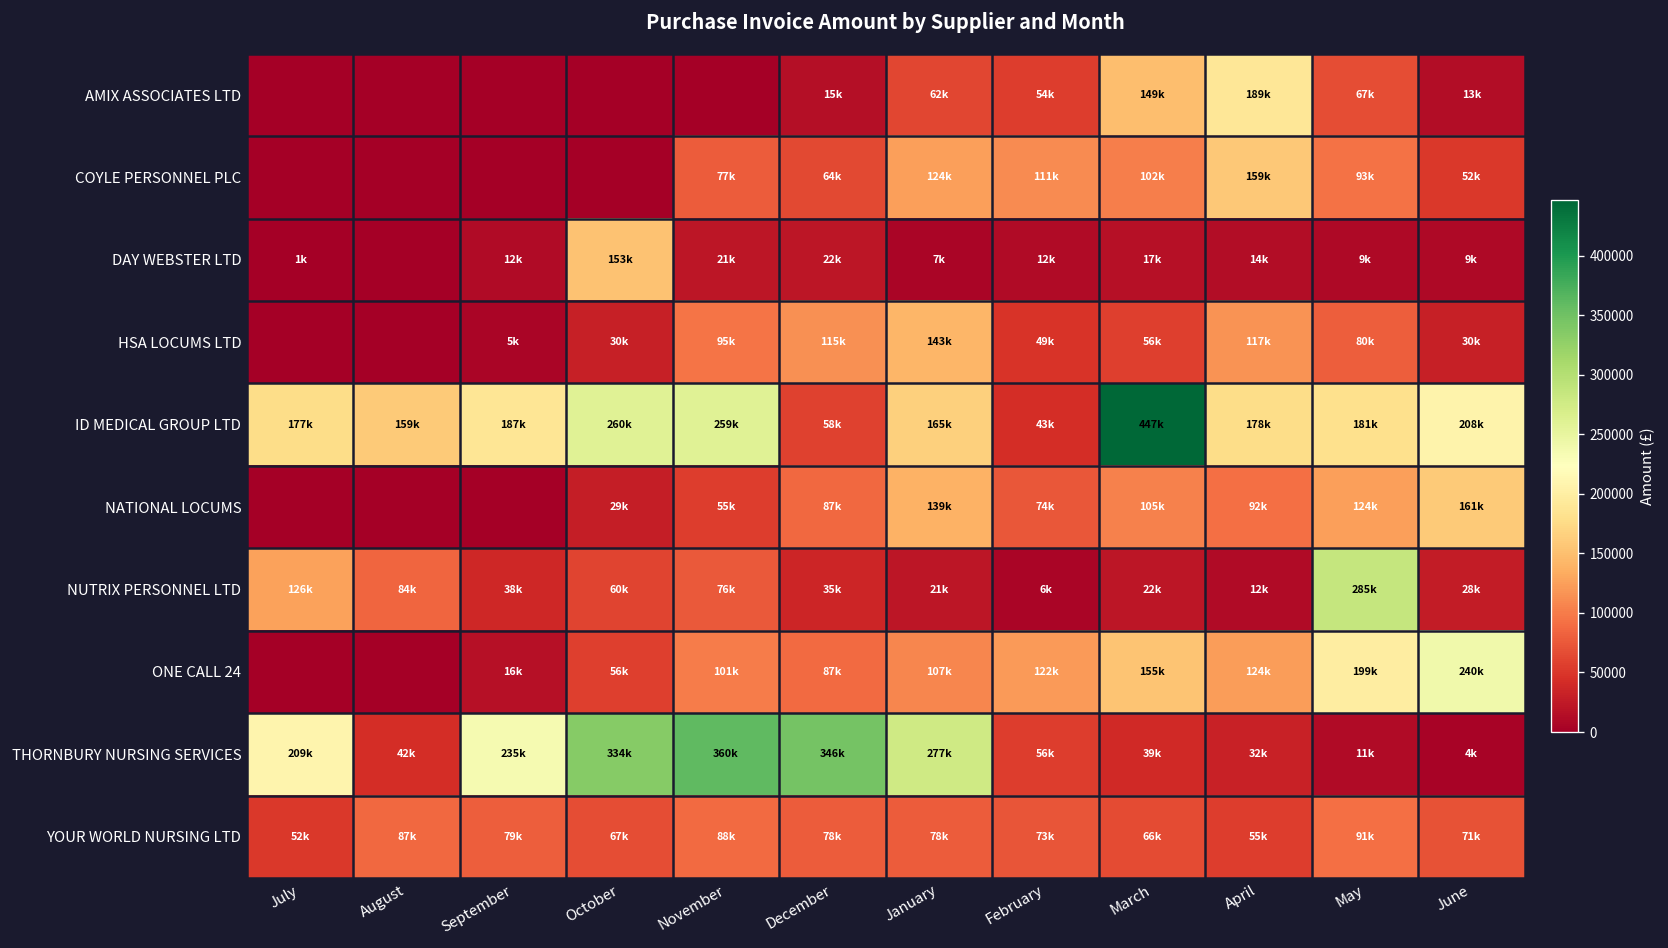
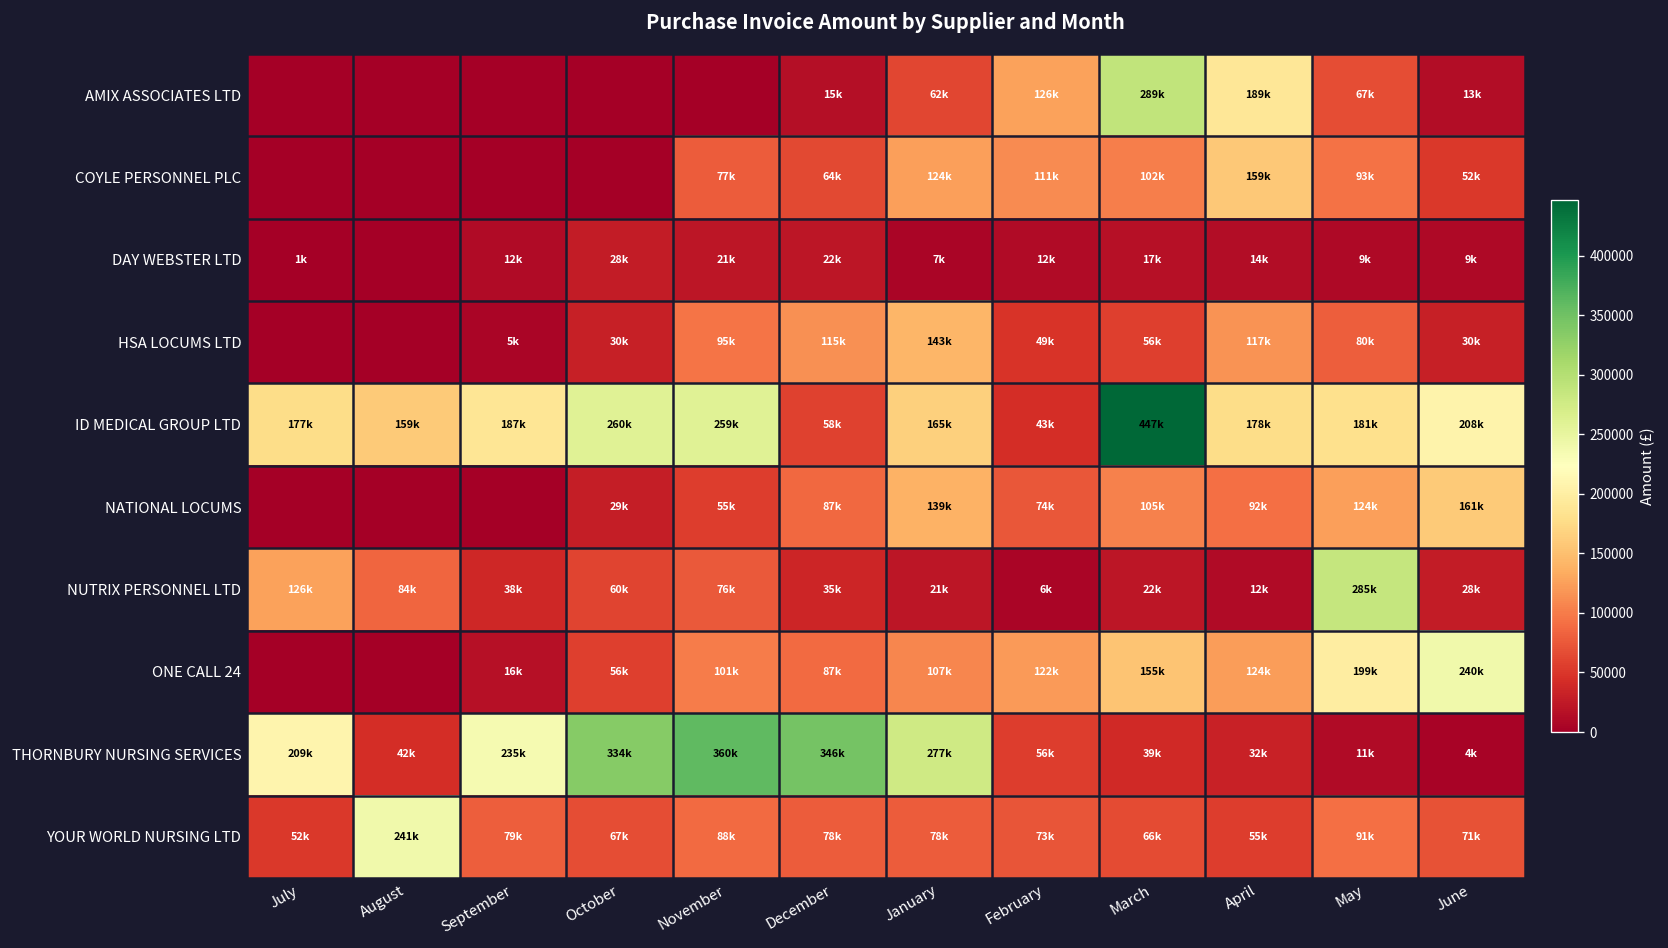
AMIX ASSOCIATES LTD, February: 54k -> 126k
AMIX ASSOCIATES LTD, March: 149k -> 289k
DAY WEBSTER LTD, October: 153k -> 28k
YOUR WORLD NURSING LTD, August: 87k -> 241k
